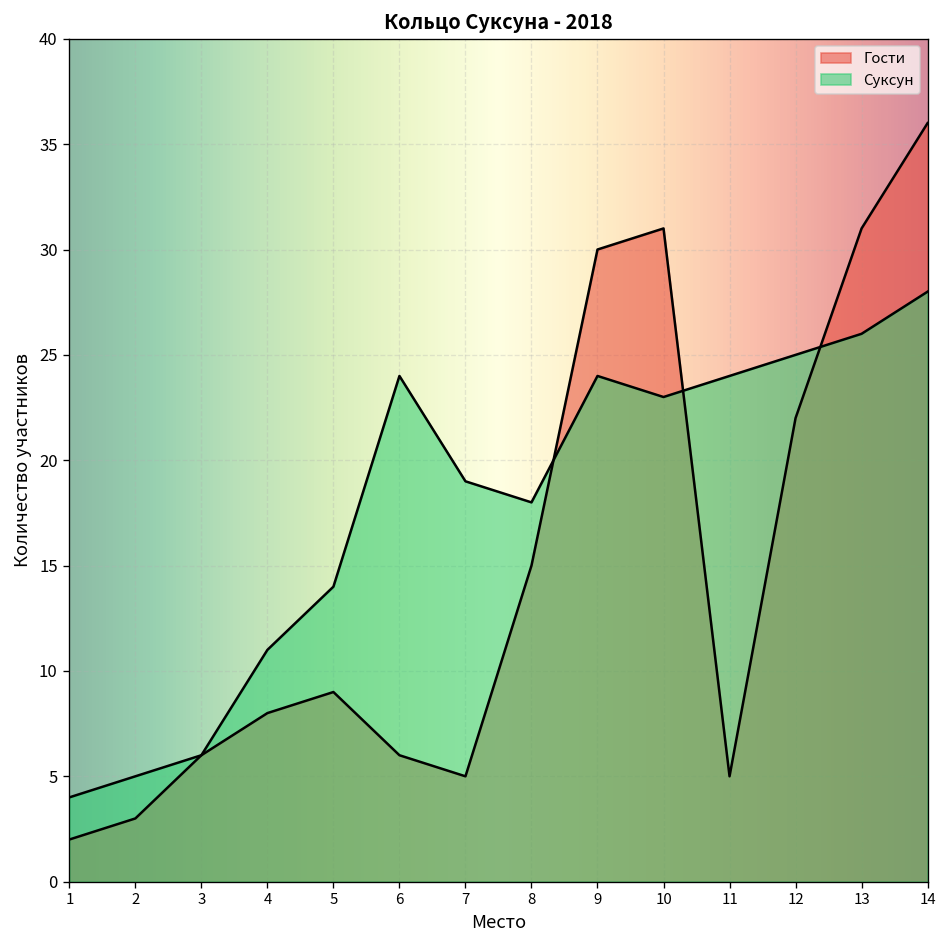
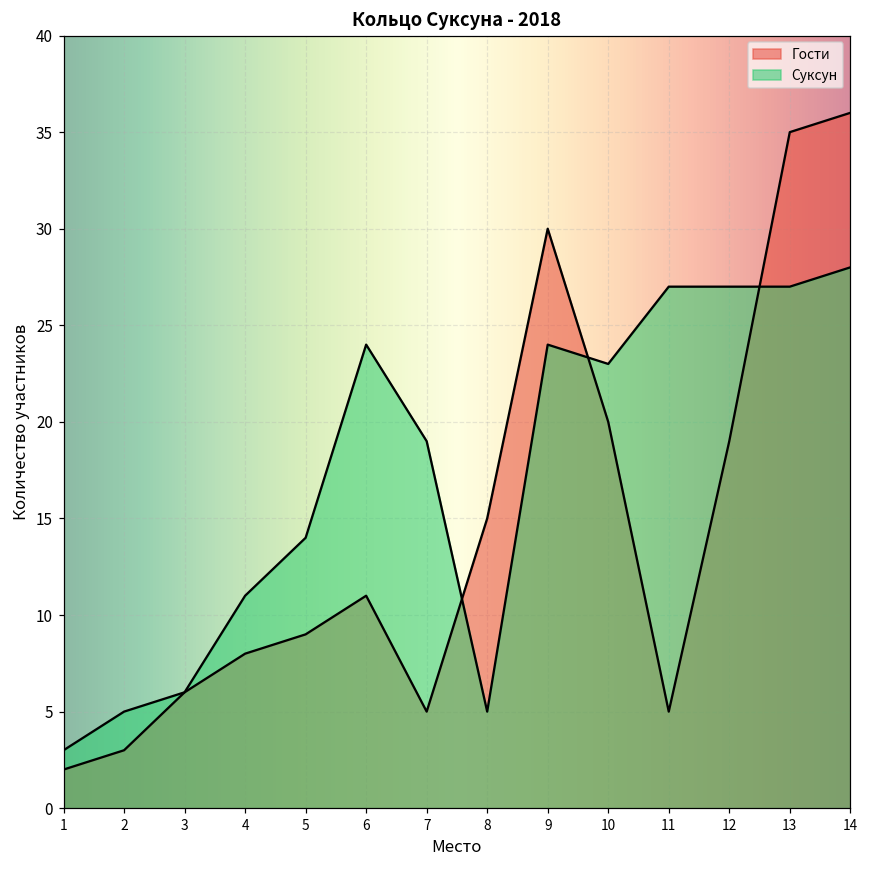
Суксун, 1: 4 -> 3
Гости, 6: 6 -> 11
Суксун, 8: 18 -> 5
Гости, 10: 31 -> 20
Суксун, 11: 24 -> 27
Гости, 12: 22 -> 19
Суксун, 12: 25 -> 27
Гости, 13: 31 -> 35
Суксун, 13: 26 -> 27
